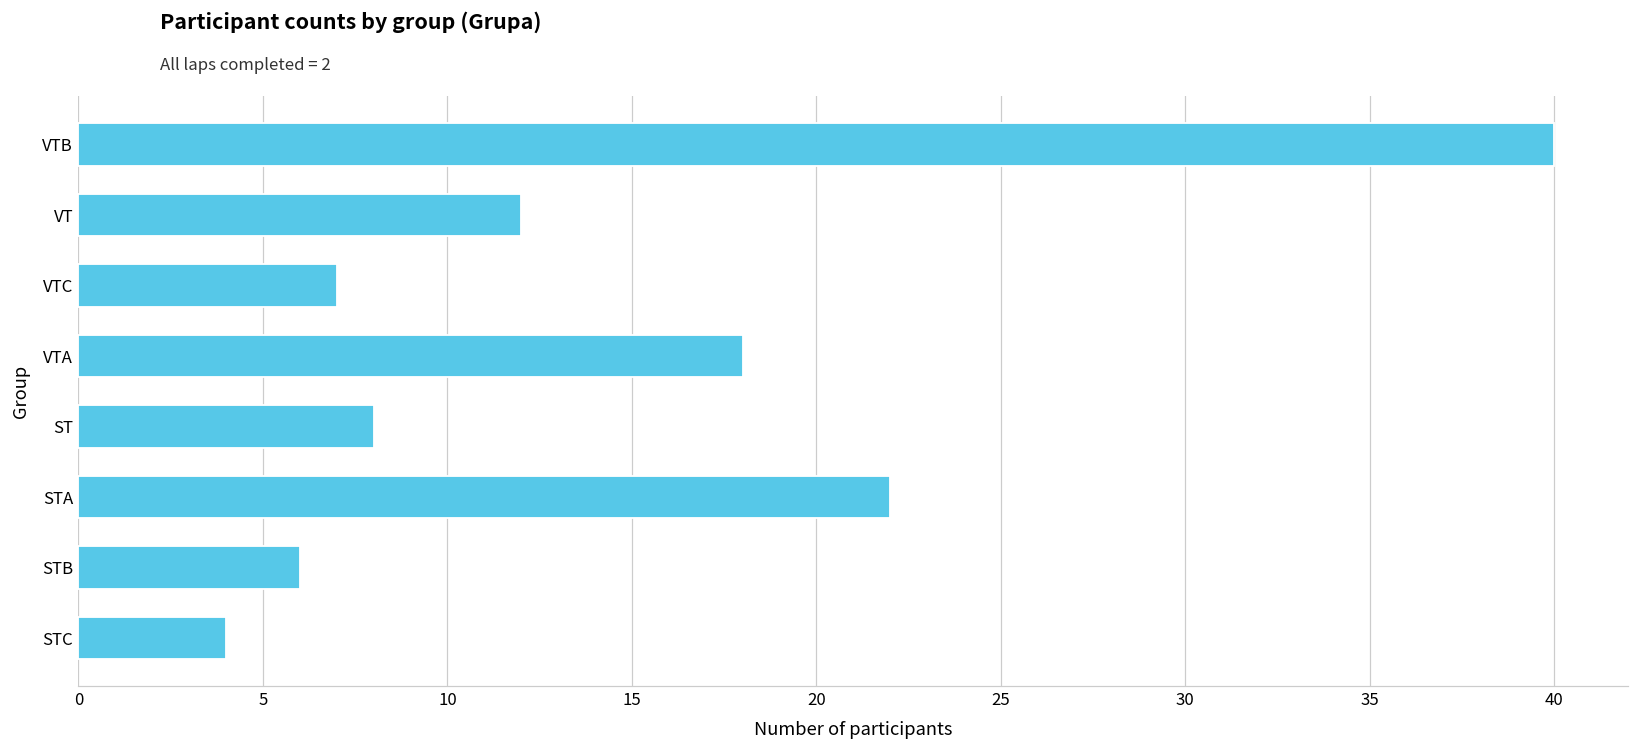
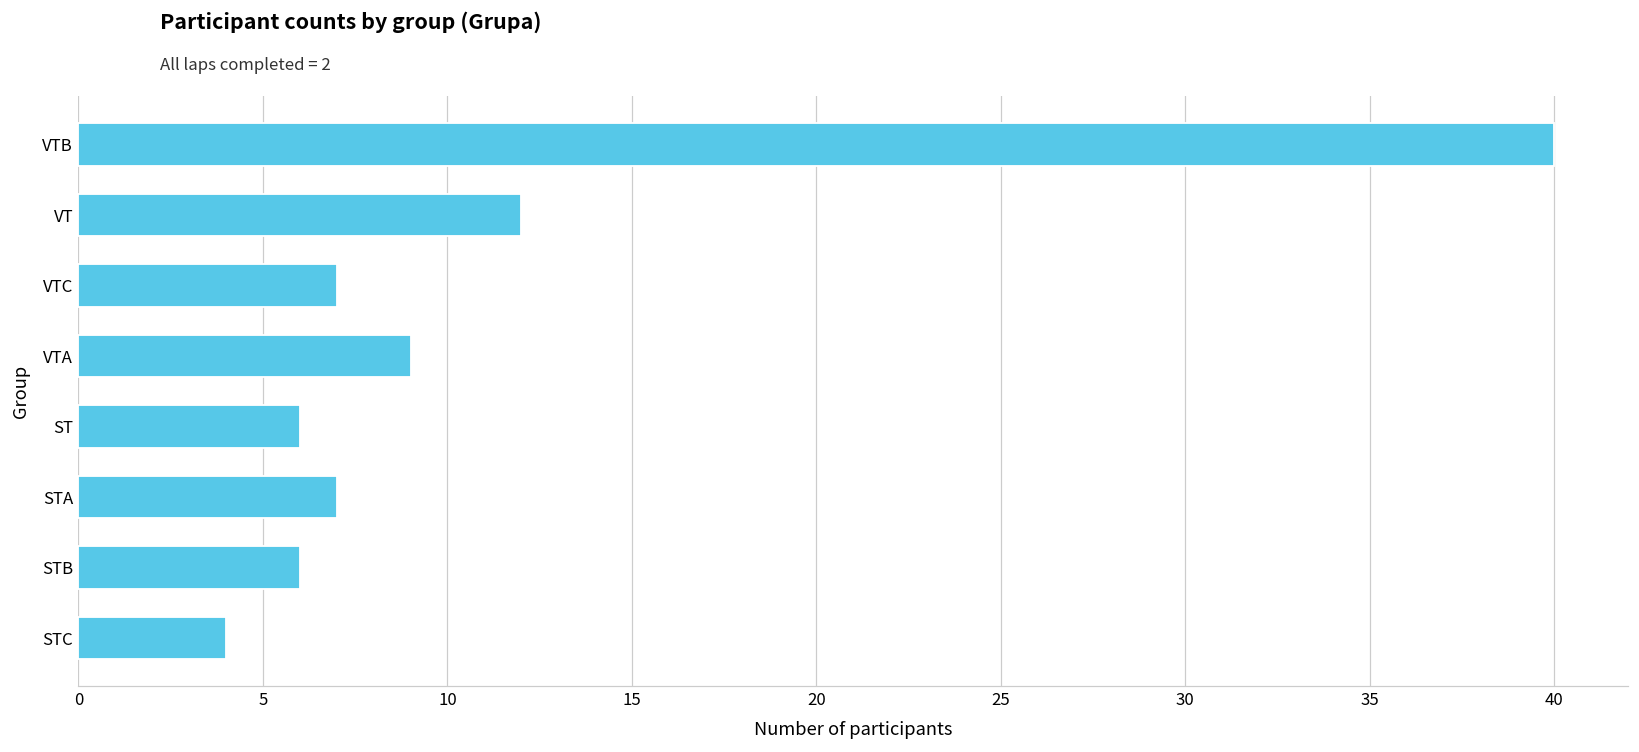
VTA: 18 -> 9
ST: 8 -> 6
STA: 22 -> 7
